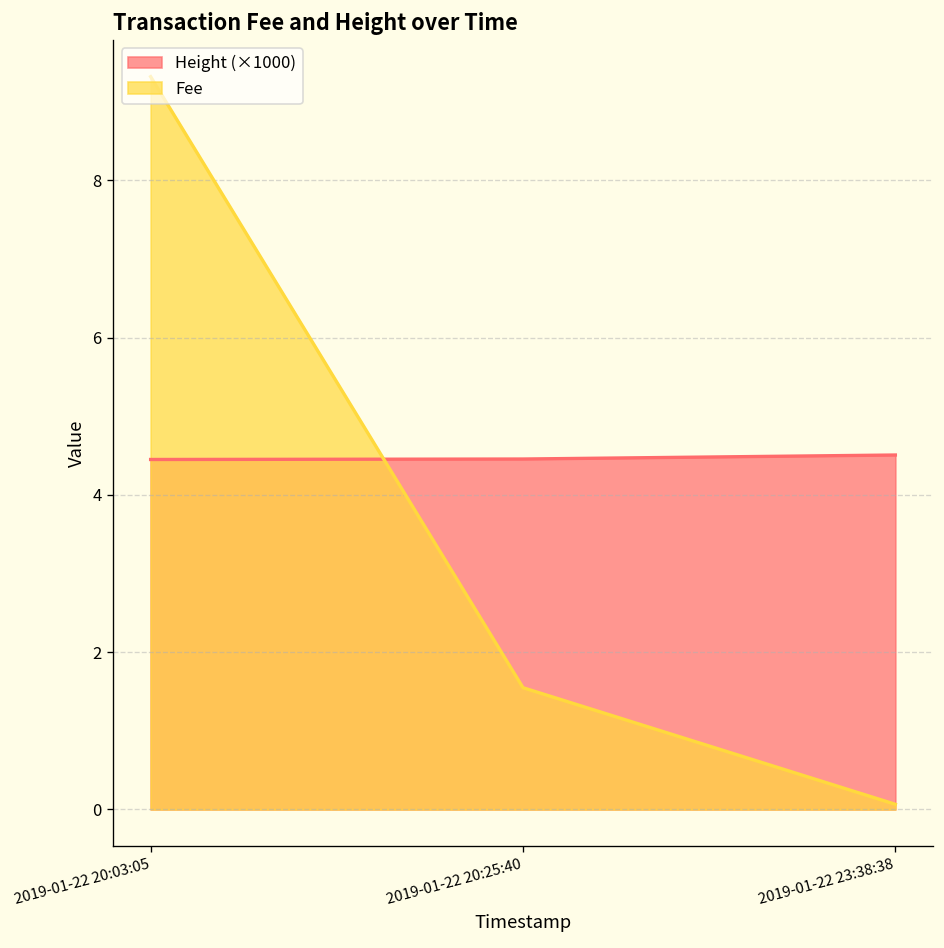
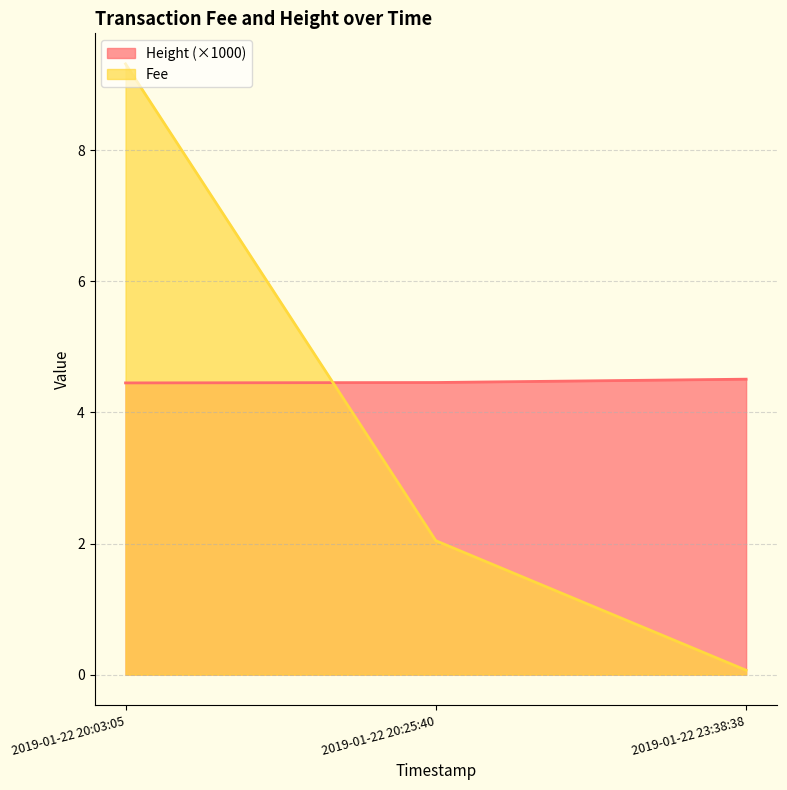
Fee, 2019-01-22 20:25:40: 1.5 -> 2.0
